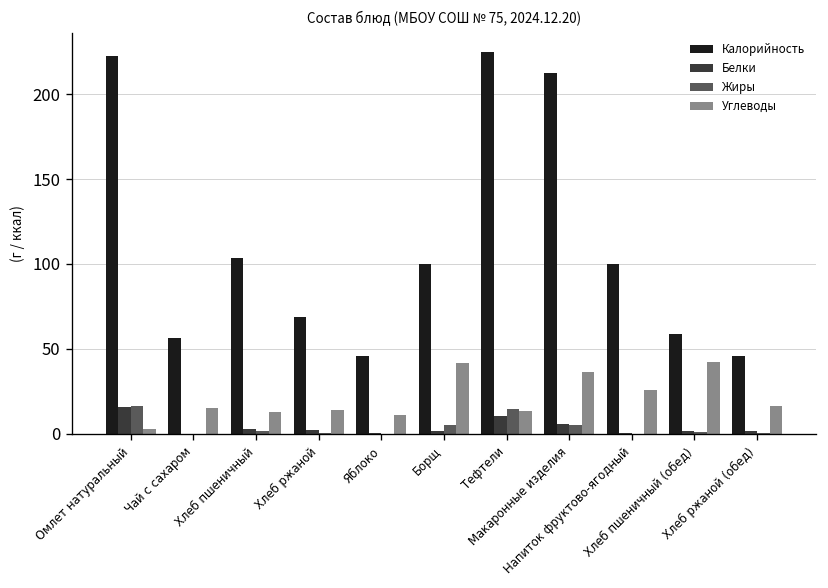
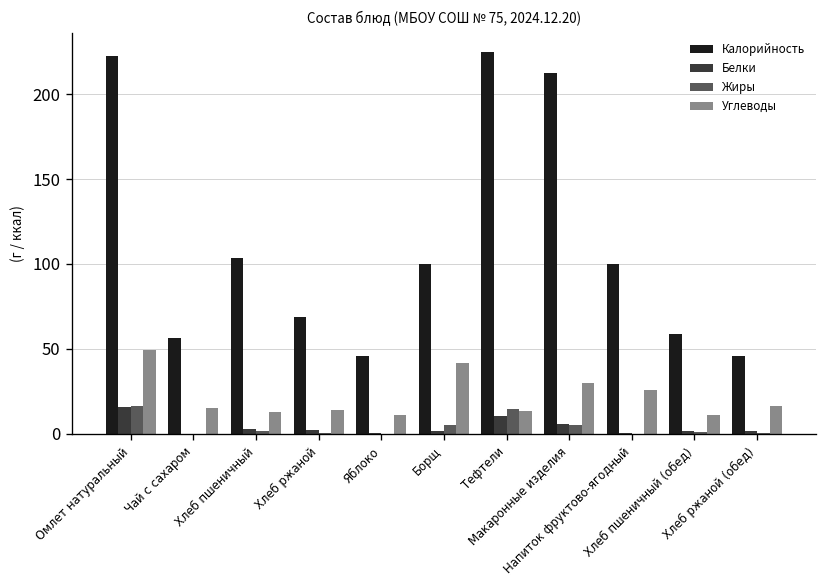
Углеводы, Омлет натуральный: 3 -> 49
Углеводы, Макаронные изделия: 36 -> 30
Углеводы, Хлеб пшеничный (обед): 42 -> 11
